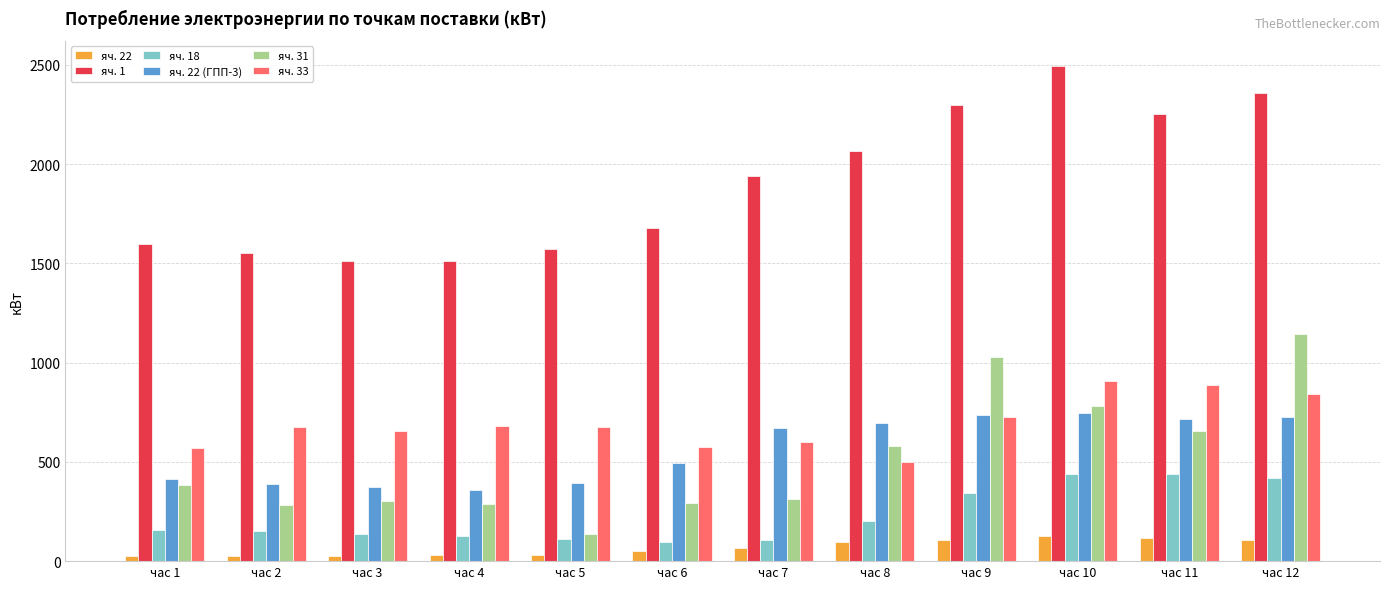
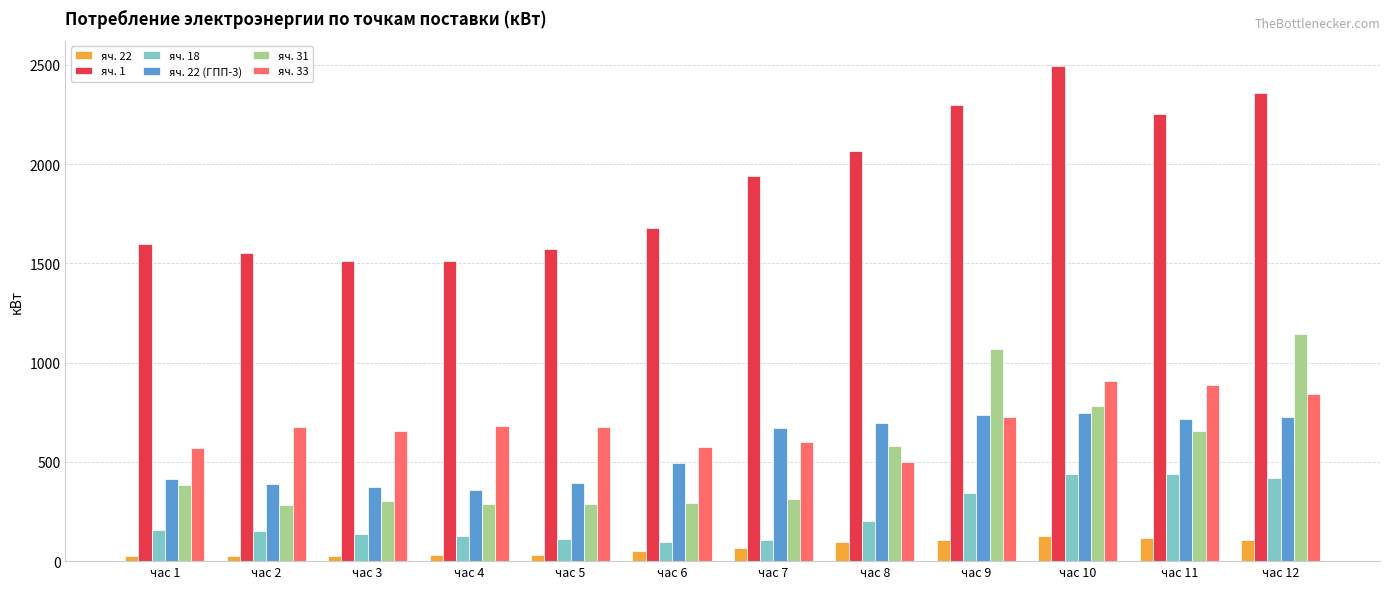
яч. 31, час 5: 130 -> 290
яч. 31, час 9: 1030 -> 1070
